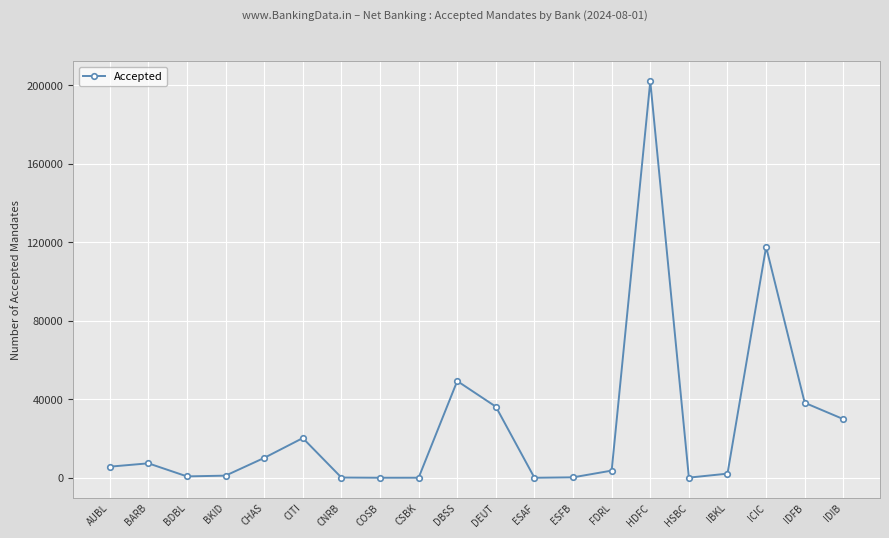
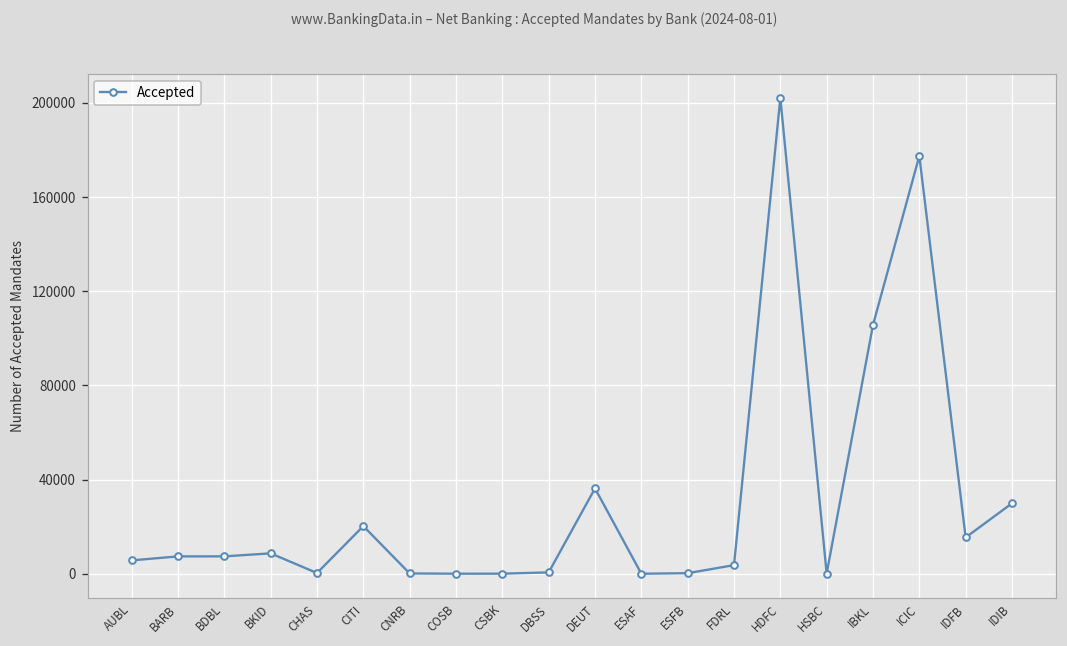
BDBL: 1000 -> 7000
BKID: 1000 -> 9000
CHAS: 10000 -> 0
DBSS: 49000 -> 1000
IBKL: 2000 -> 106000
ICIC: 118000 -> 177000
IDFB: 38000 -> 15000
